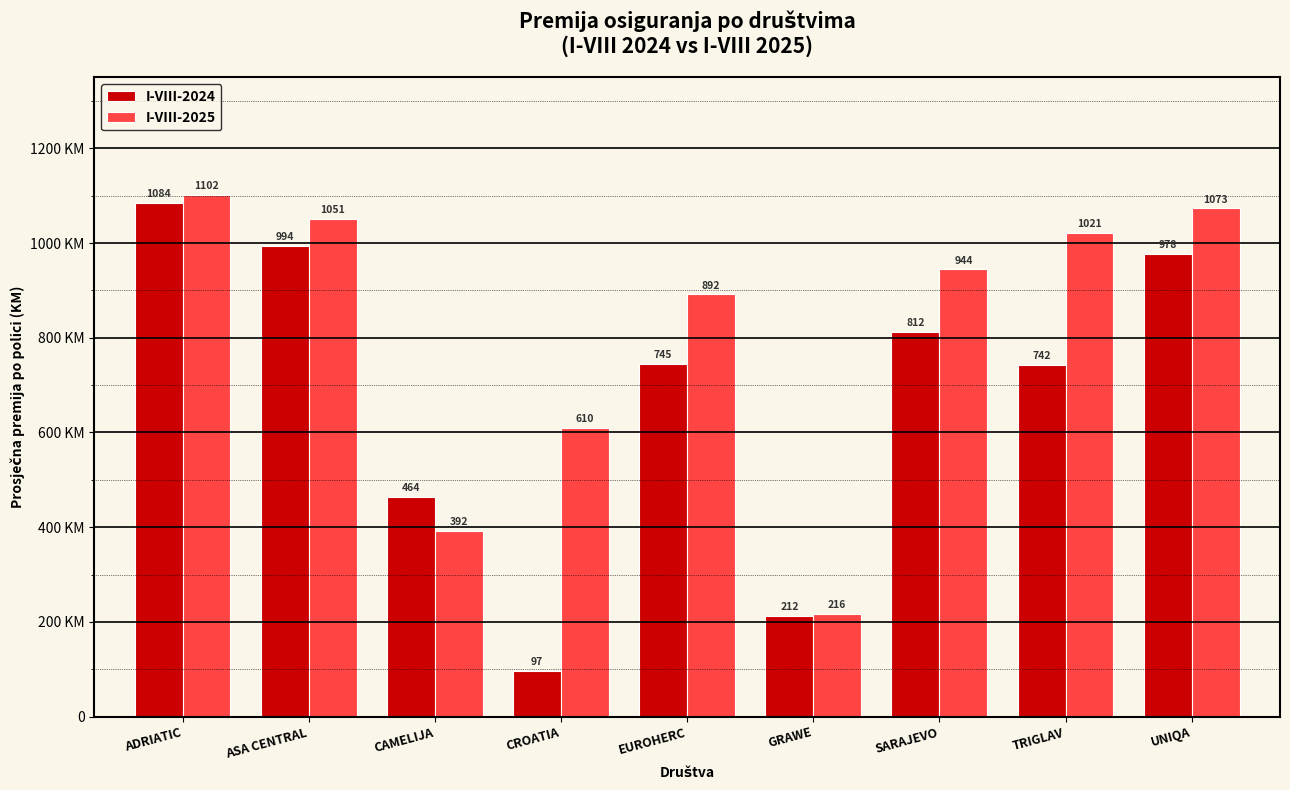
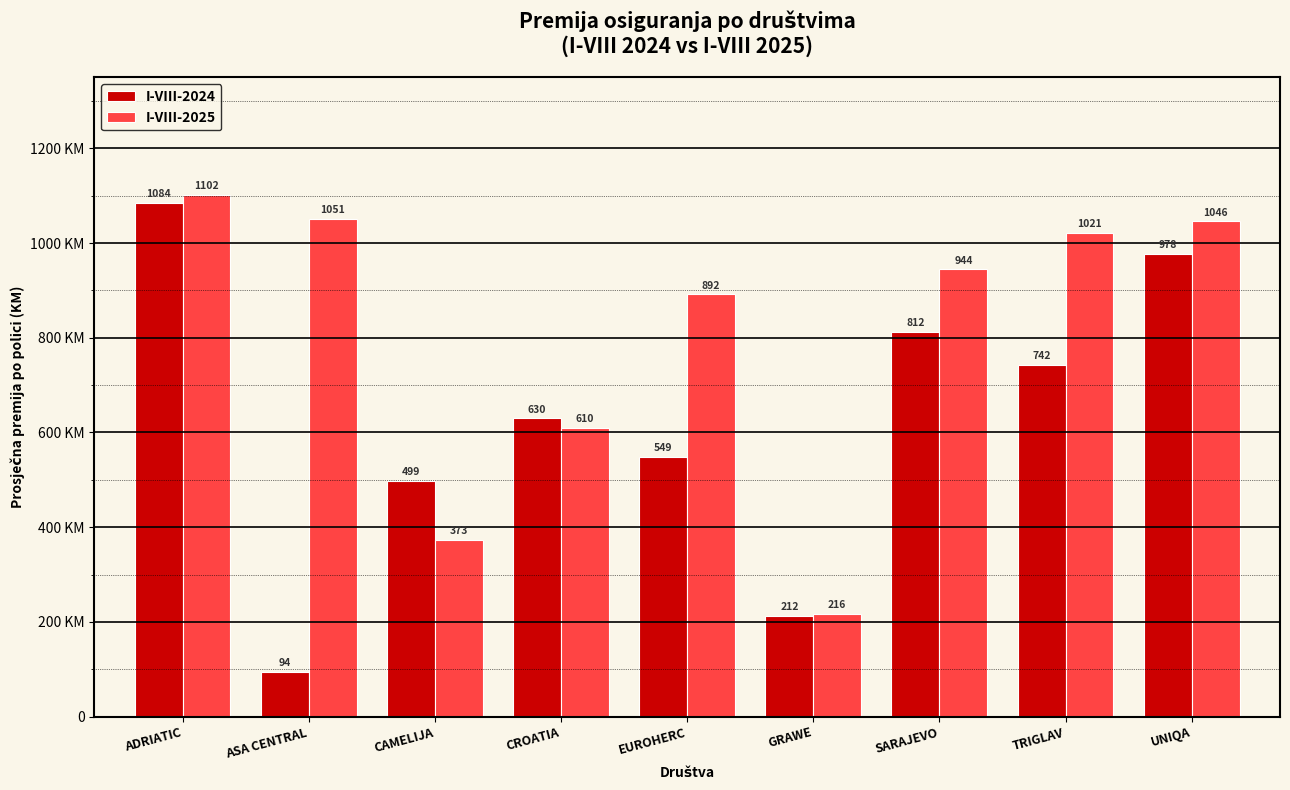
I-VIII-2024, ASA CENTRAL: 994 -> 94
I-VIII-2024, CAMELIJA: 464 -> 499
I-VIII-2025, CAMELIJA: 392 -> 373
I-VIII-2024, CROATIA: 97 -> 630
I-VIII-2024, EUROHERC: 745 -> 549
I-VIII-2025, UNIQA: 1073 -> 1046
